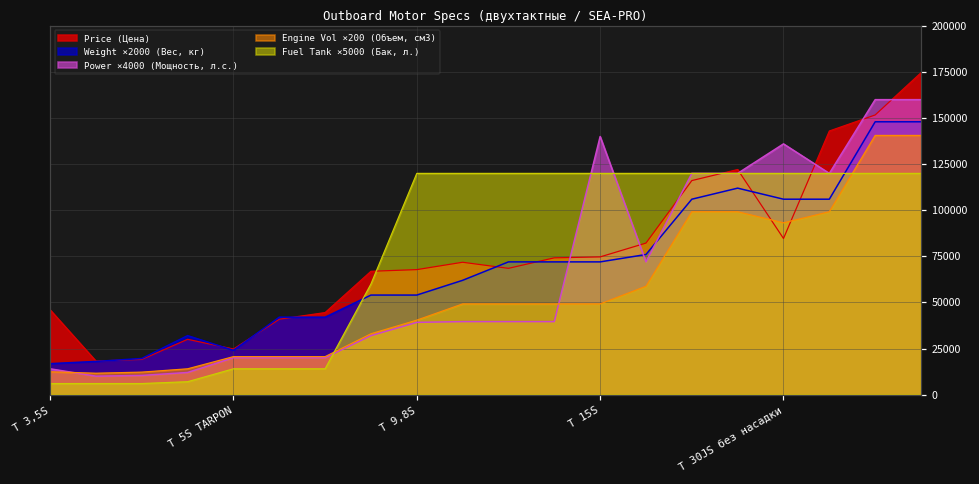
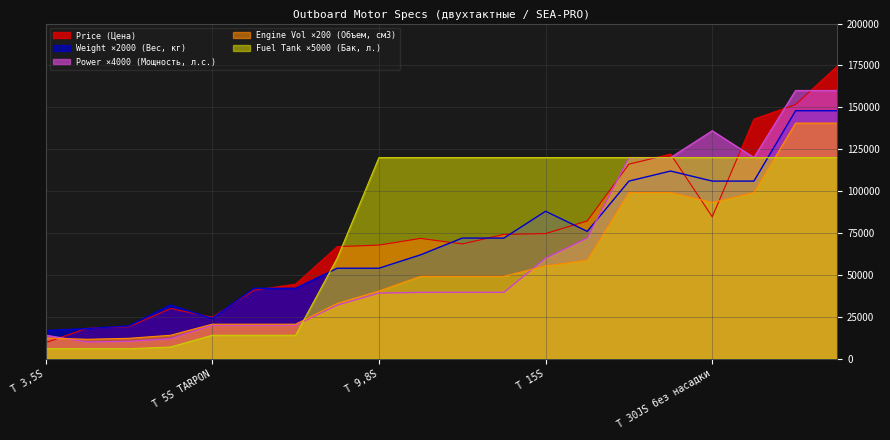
Price (Цена), Т 3,5S: 46000 -> 10000
Weight ×2000 (Вес, кг), T 15S: 72000 -> 88000
Power ×4000 (Мощность, л.с.), T 15S: 140000 -> 60000
Engine Vol ×200 (Объем, см3), T 15S: 49000 -> 55000
